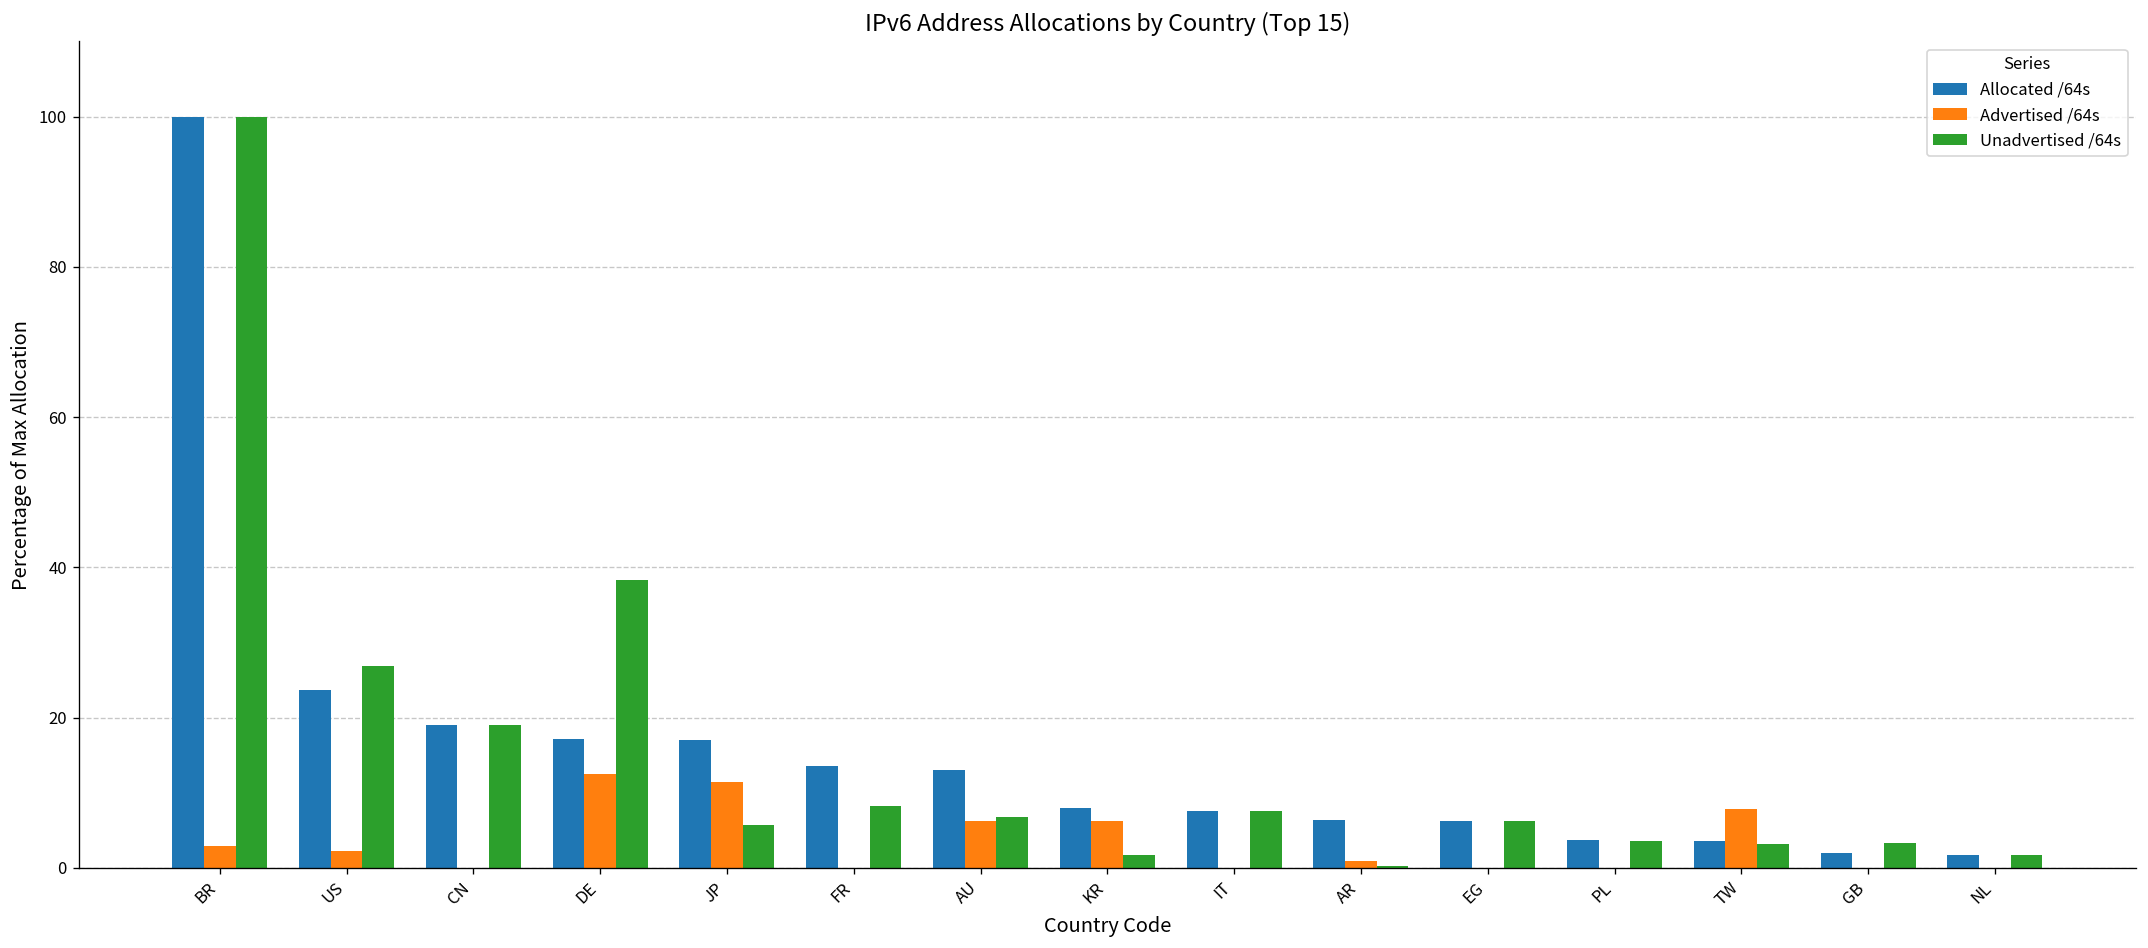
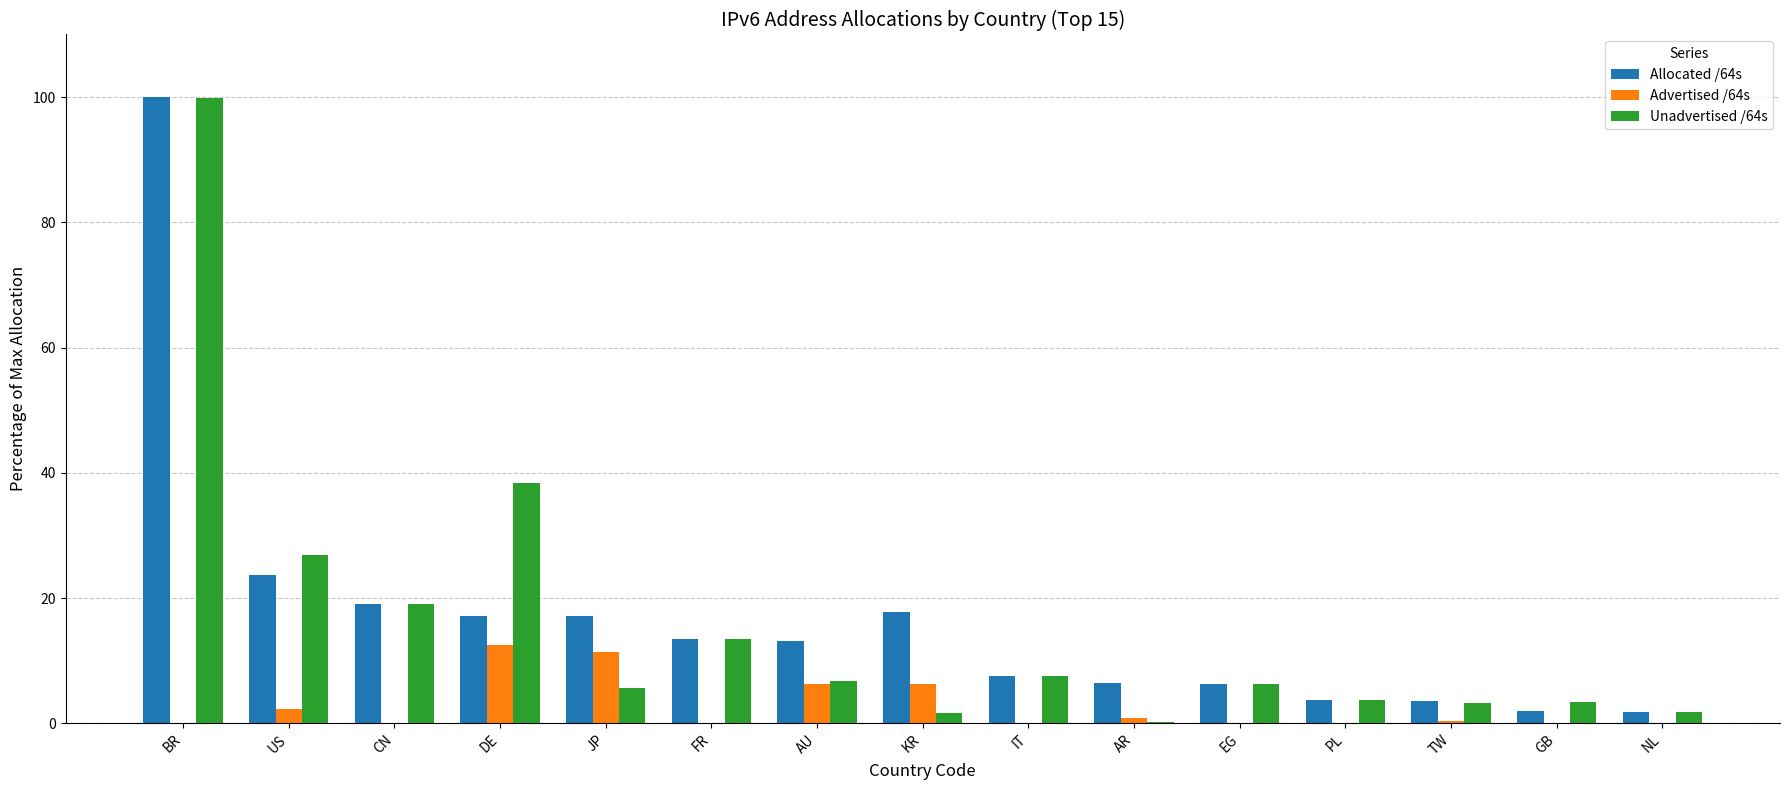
Advertised /64s, BR: 3 -> 0
Unadvertised /64s, FR: 8 -> 13
Allocated /64s, KR: 8 -> 18
Advertised /64s, TW: 8 -> 0
